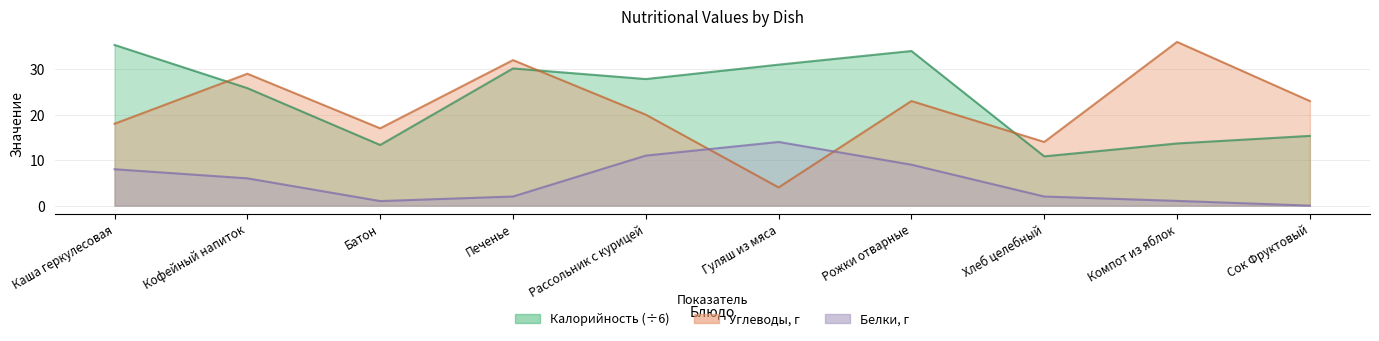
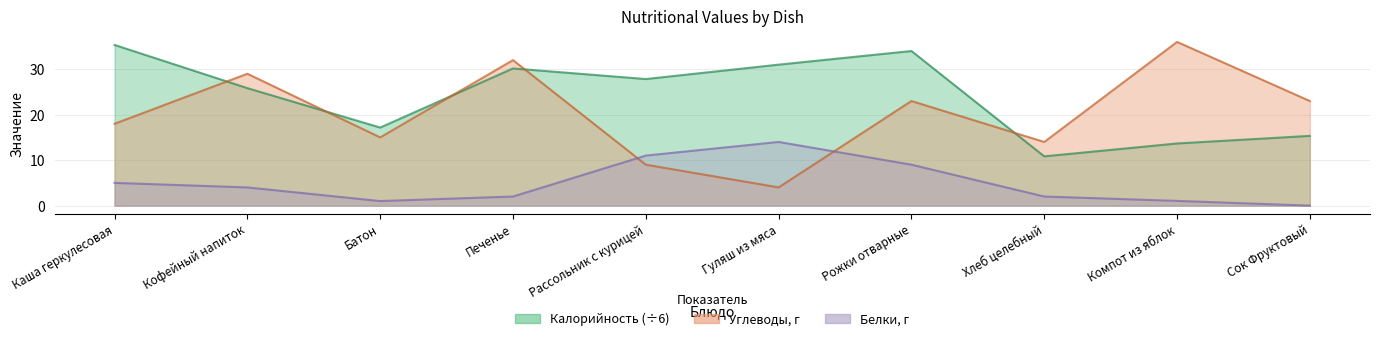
Белки, г, Каша геркулесовая: 8 -> 5
Белки, г, Кофейный напиток: 6 -> 4
Калорийность (÷6), Батон: 13 -> 17
Углеводы, г, Батон: 17 -> 15
Углеводы, г, Рассольник с курицей: 20 -> 9
